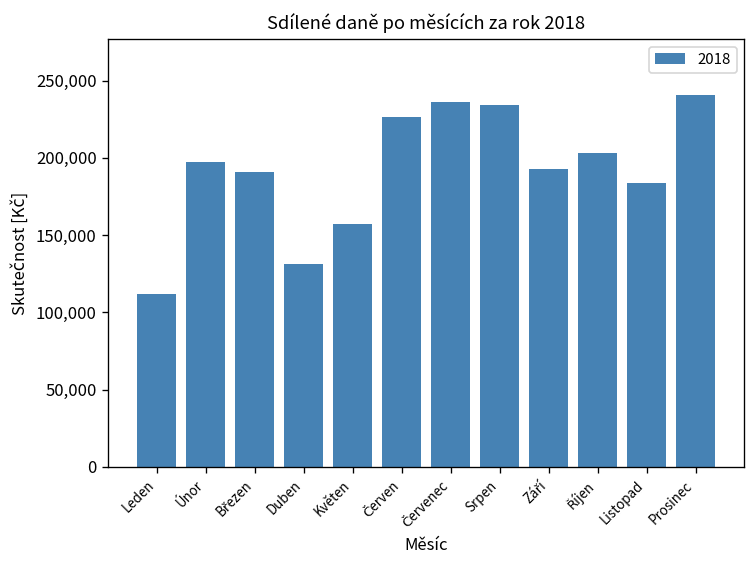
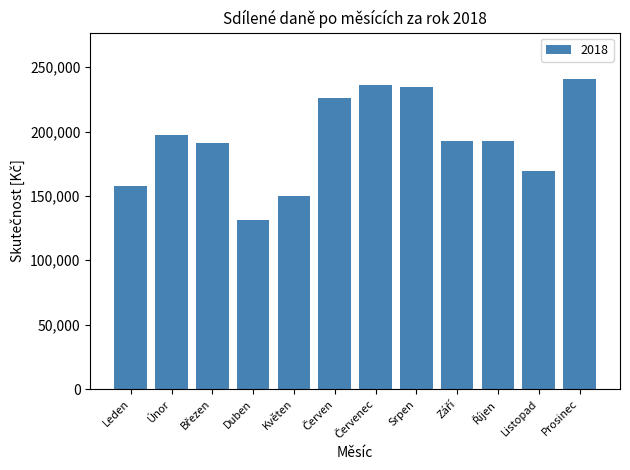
Leden: 112,000 -> 158,000
Květen: 157,000 -> 150,000
Říjen: 203,000 -> 193,000
Listopad: 184,000 -> 169,000
